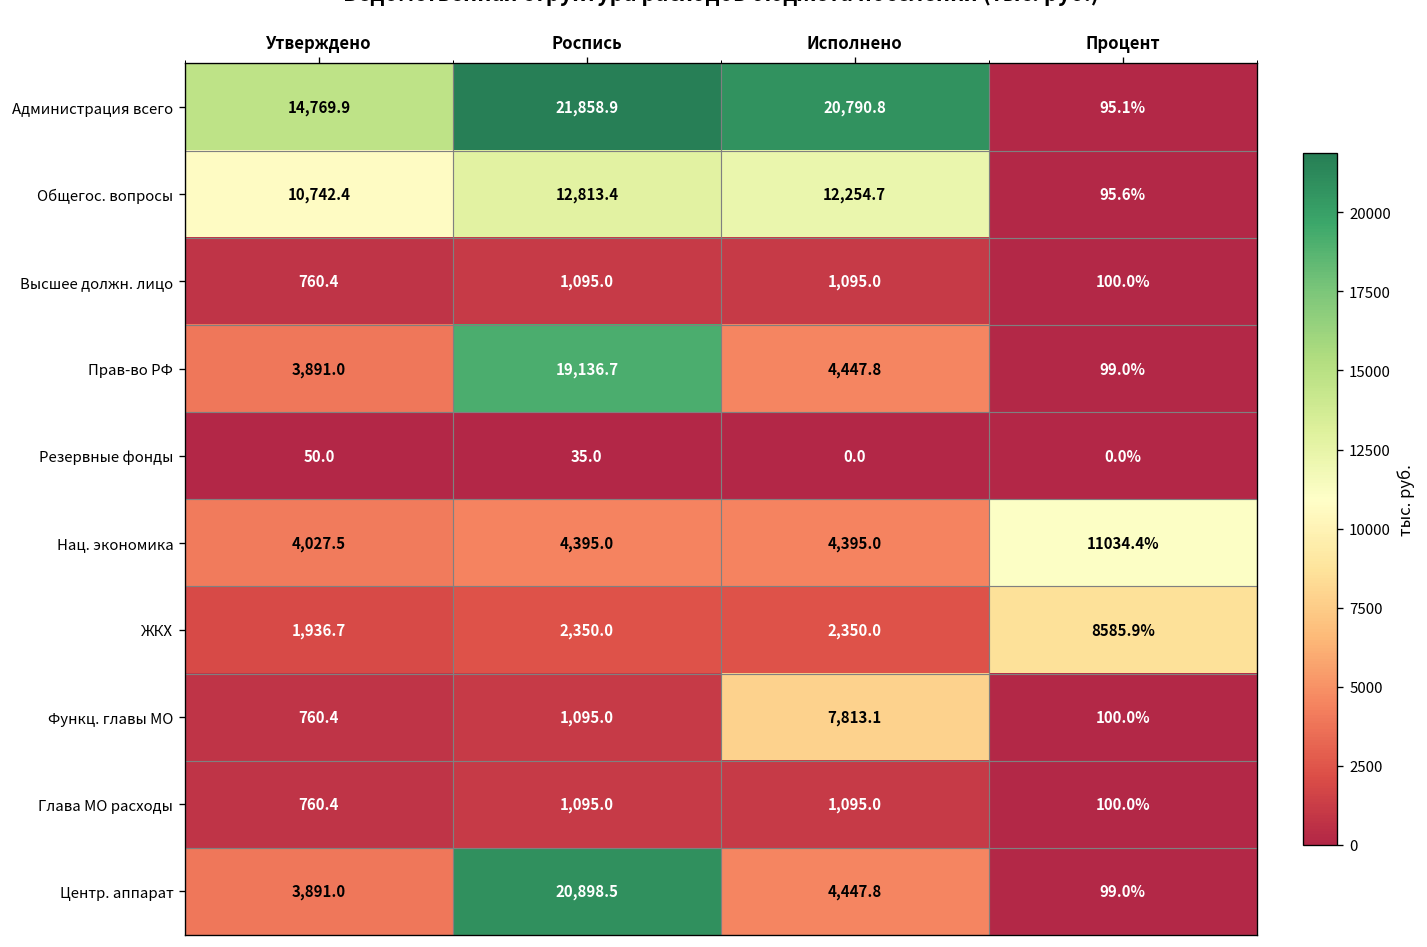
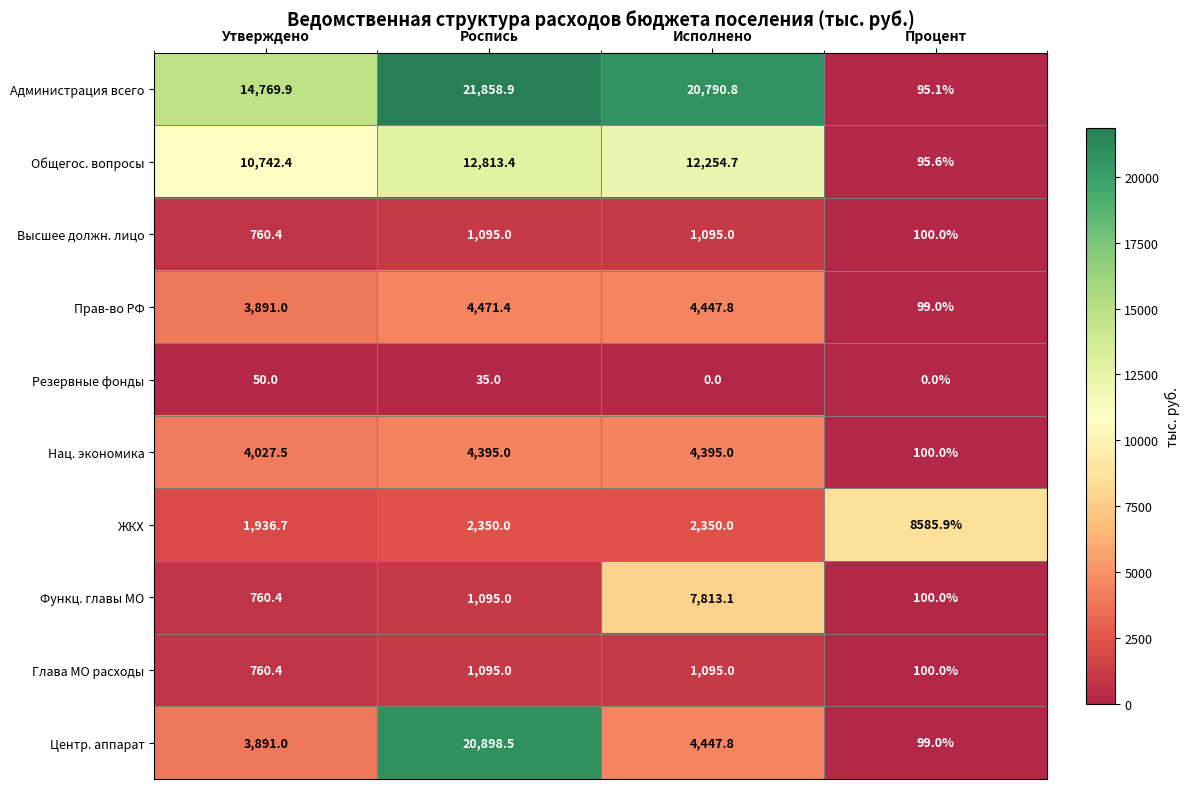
Прав-во РФ, Роспись: 19,136.7 -> 4,471.4
Нац. экономика, Процент: 11034.4% -> 100.0%
